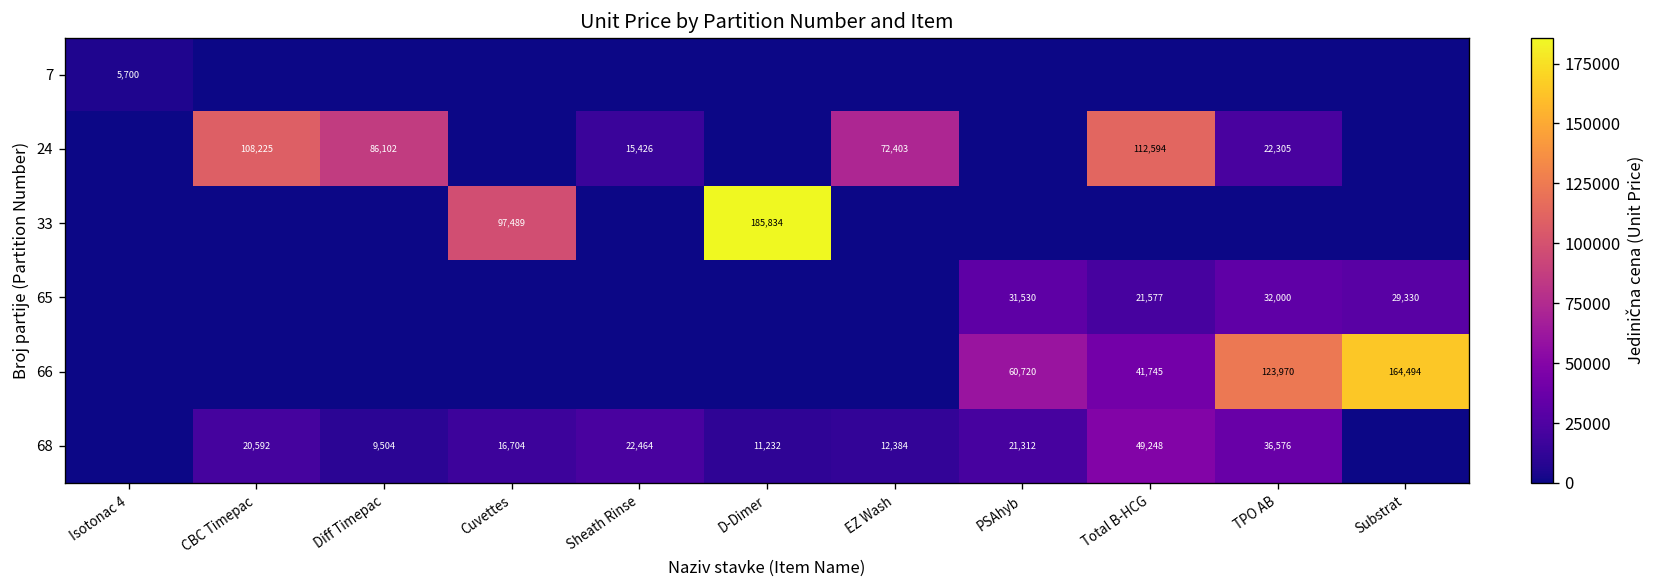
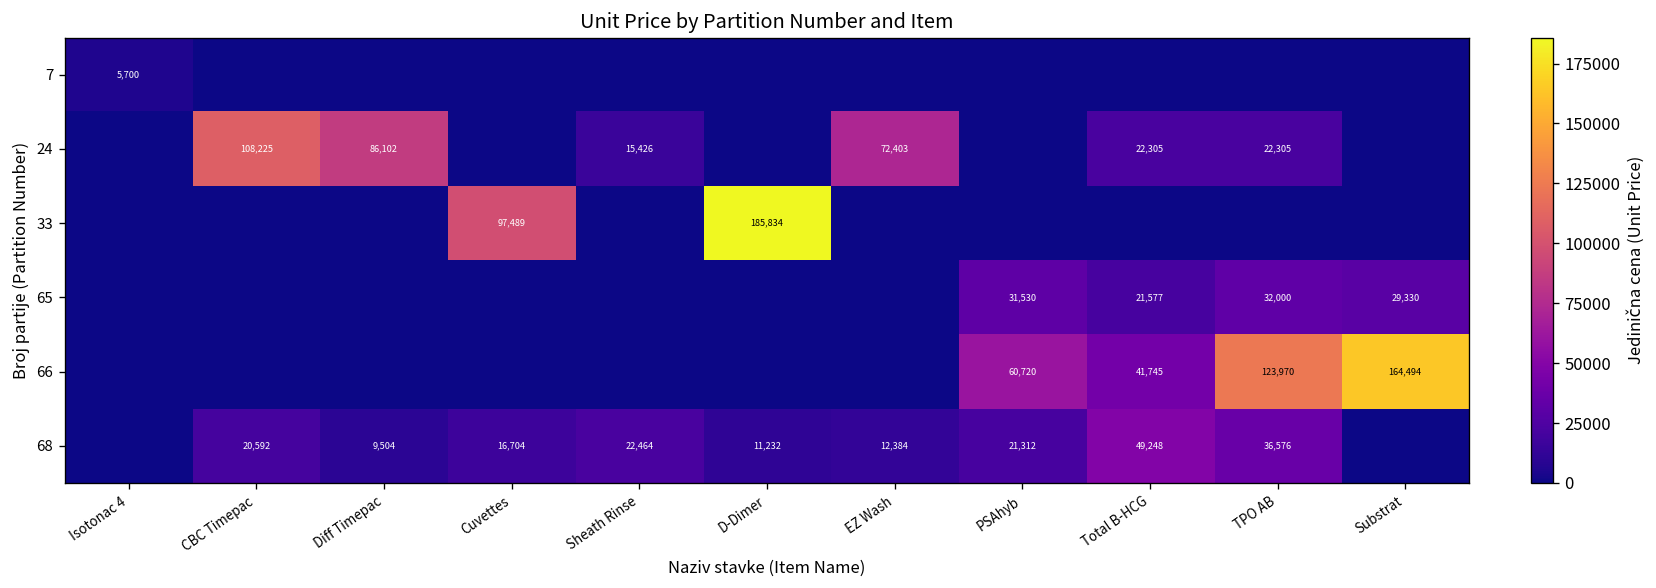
24, Total B-HCG: 112,594 -> 22,305
